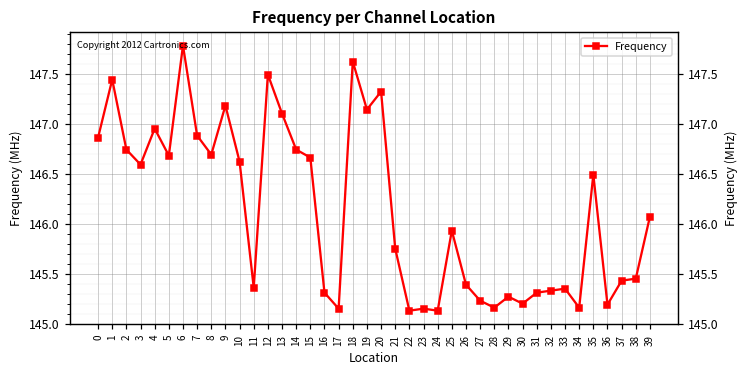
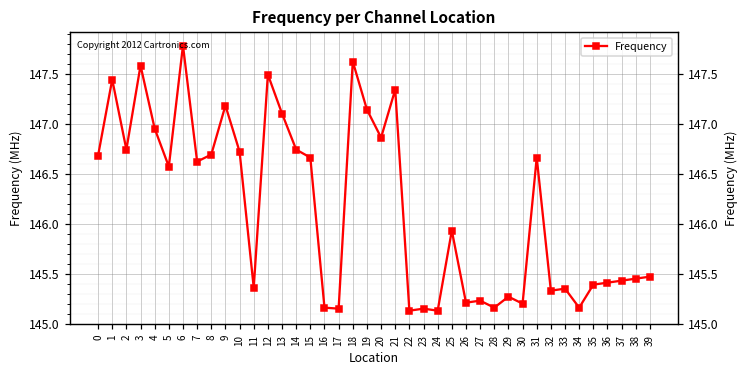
0: 146.9 -> 146.7
3: 146.6 -> 147.6
5: 146.7 -> 146.6
7: 146.9 -> 146.6
10: 146.6 -> 146.7
16: 145.3 -> 145.2
20: 147.3 -> 146.9
21: 145.8 -> 147.3
26: 145.4 -> 145.2
31: 145.3 -> 146.7
35: 146.5 -> 145.4
36: 145.2 -> 145.4
39: 146.1 -> 145.5
